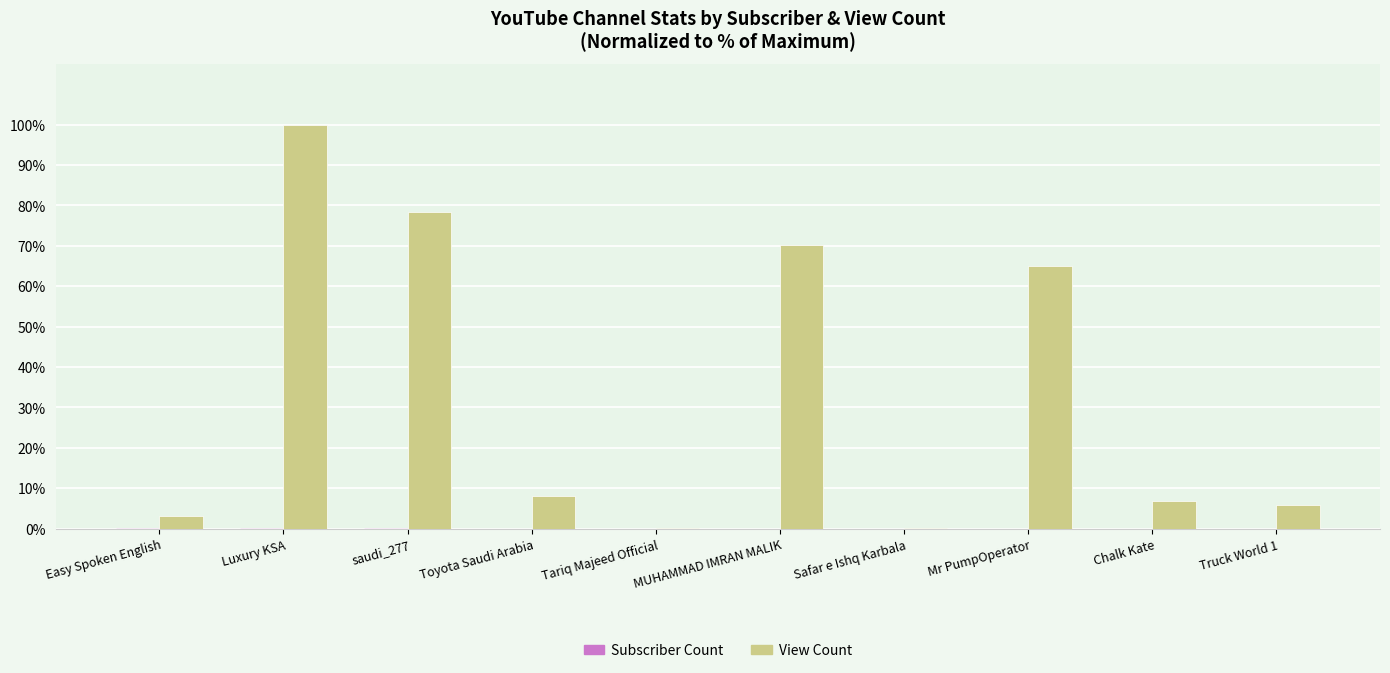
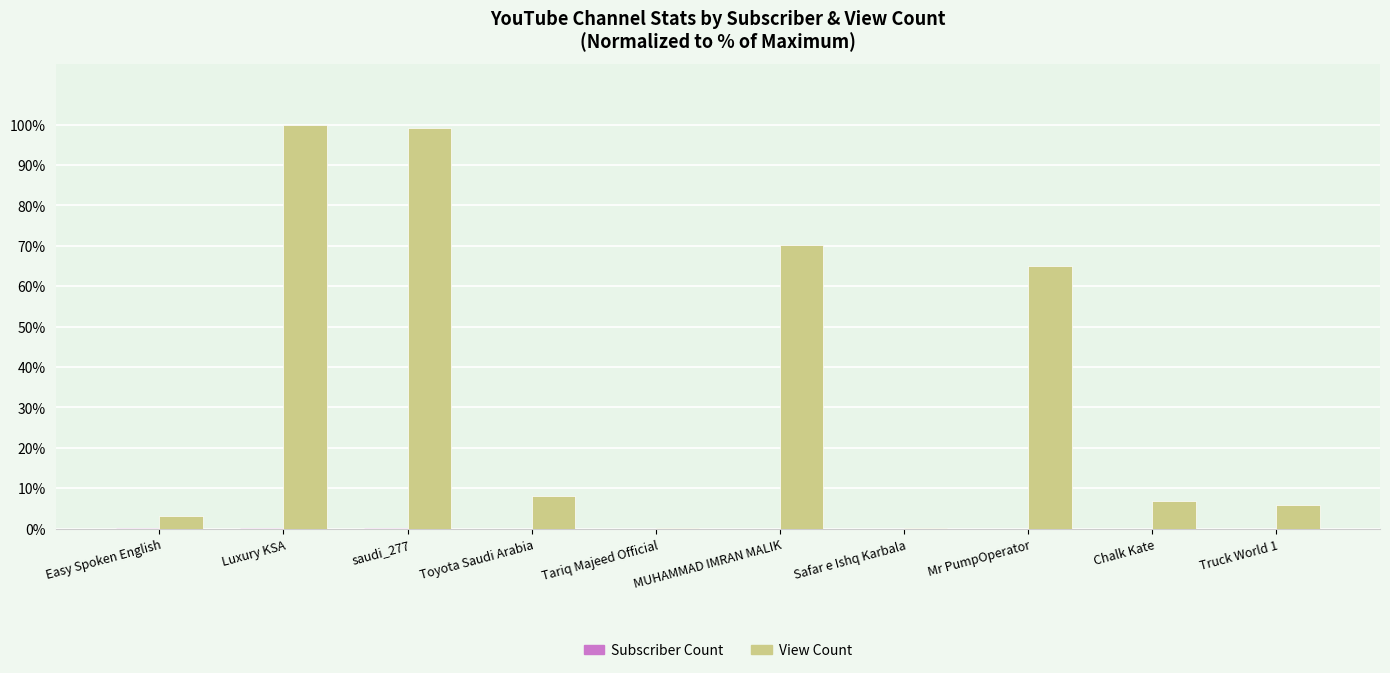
View Count, saudi_277: 78% -> 99%
